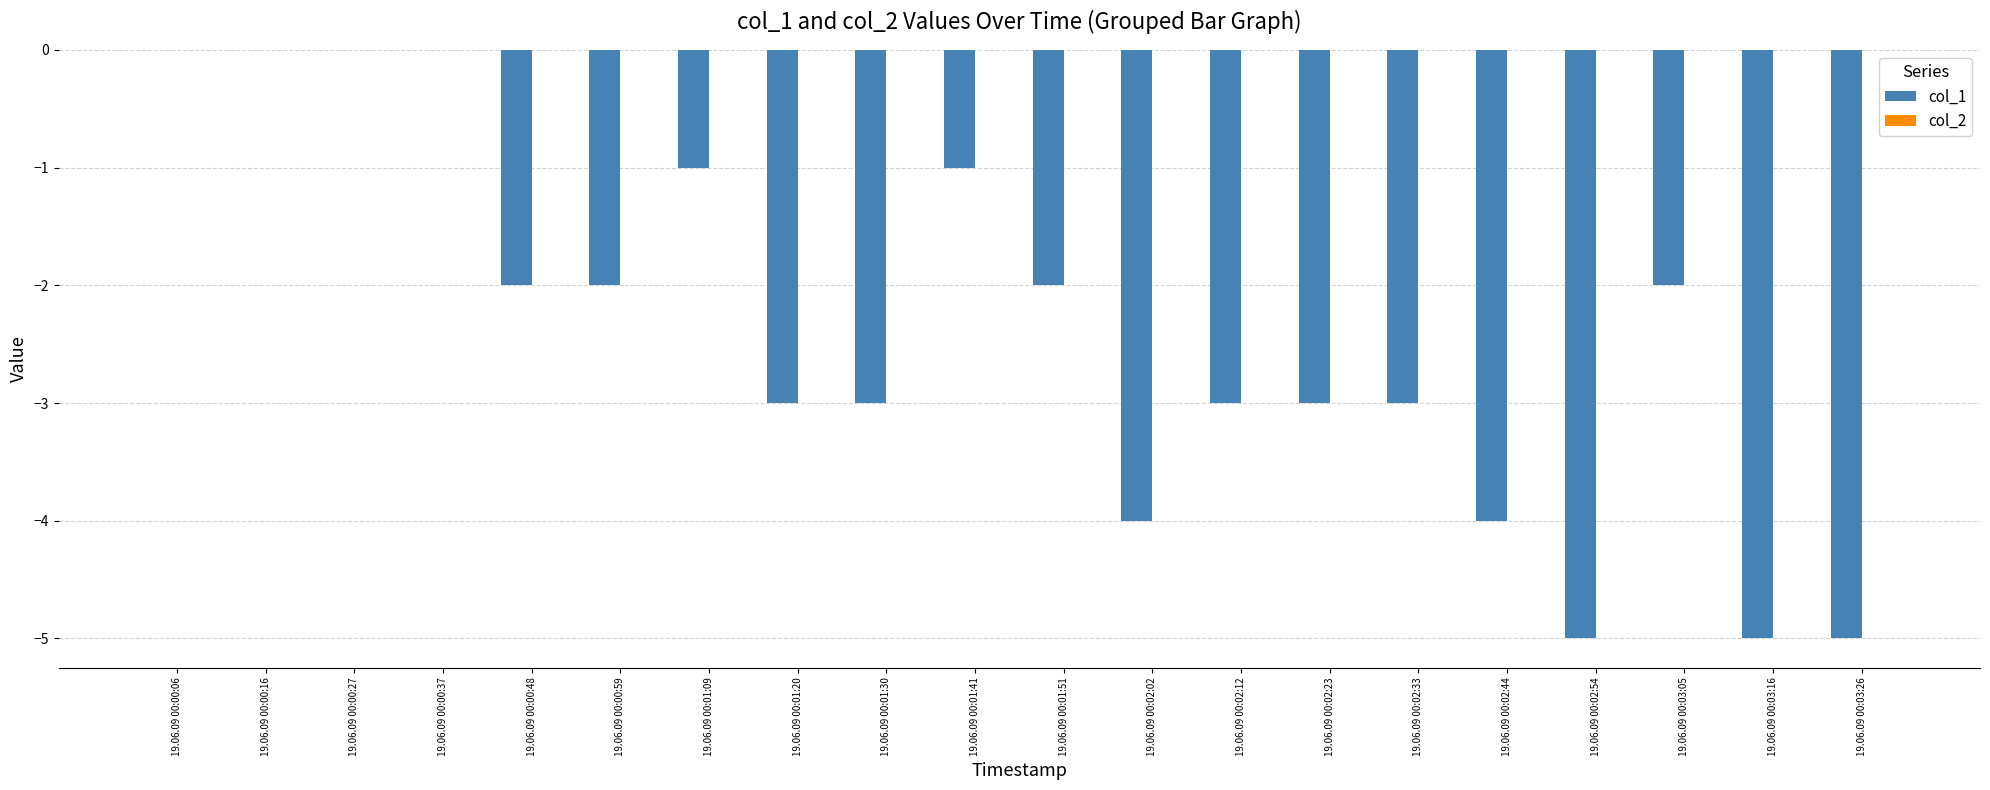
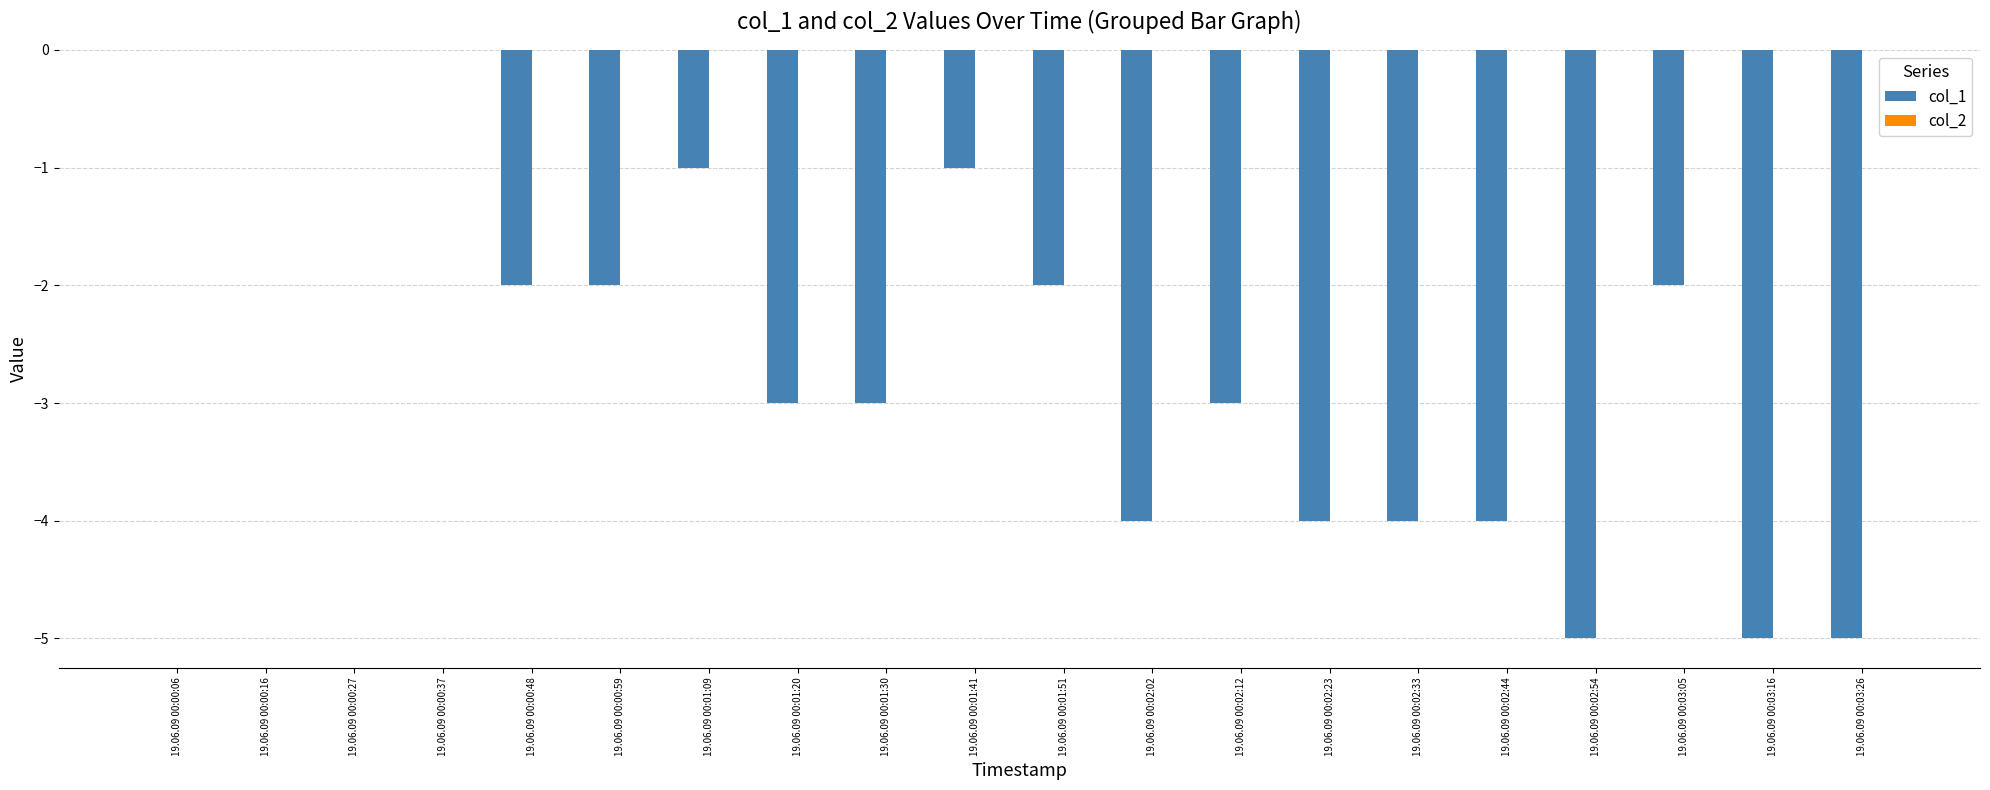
col_1, 19.06.09 00:02:23: -3 -> -4
col_1, 19.06.09 00:02:33: -3 -> -4
